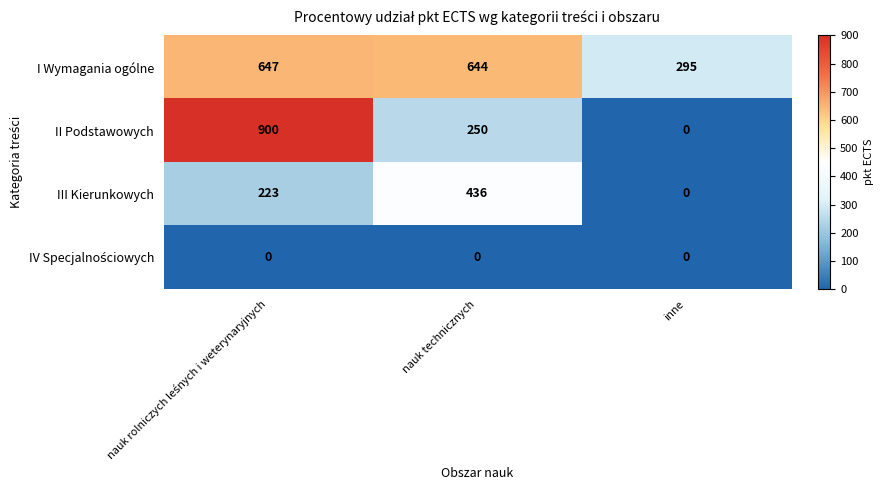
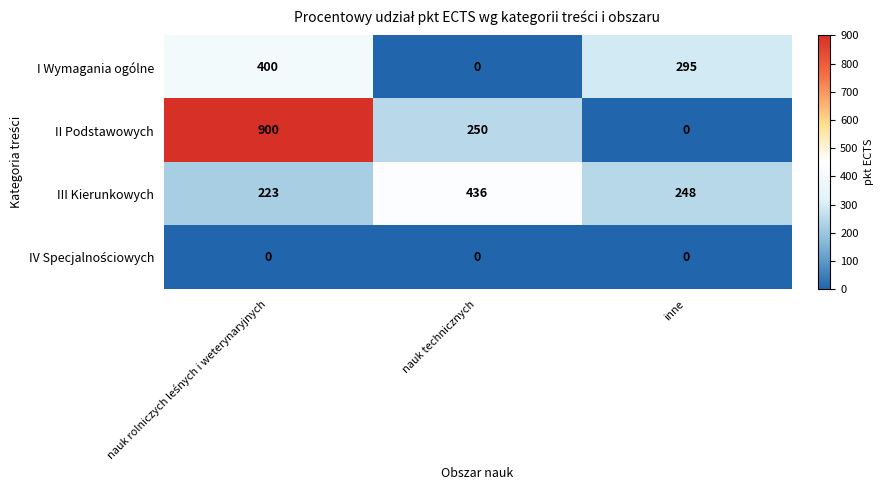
I Wymagania ogólne, nauk rolniczych leśnych i weterynaryjnych: 647 -> 400
I Wymagania ogólne, nauk technicznych: 644 -> 0
III Kierunkowych, inne: 0 -> 248
